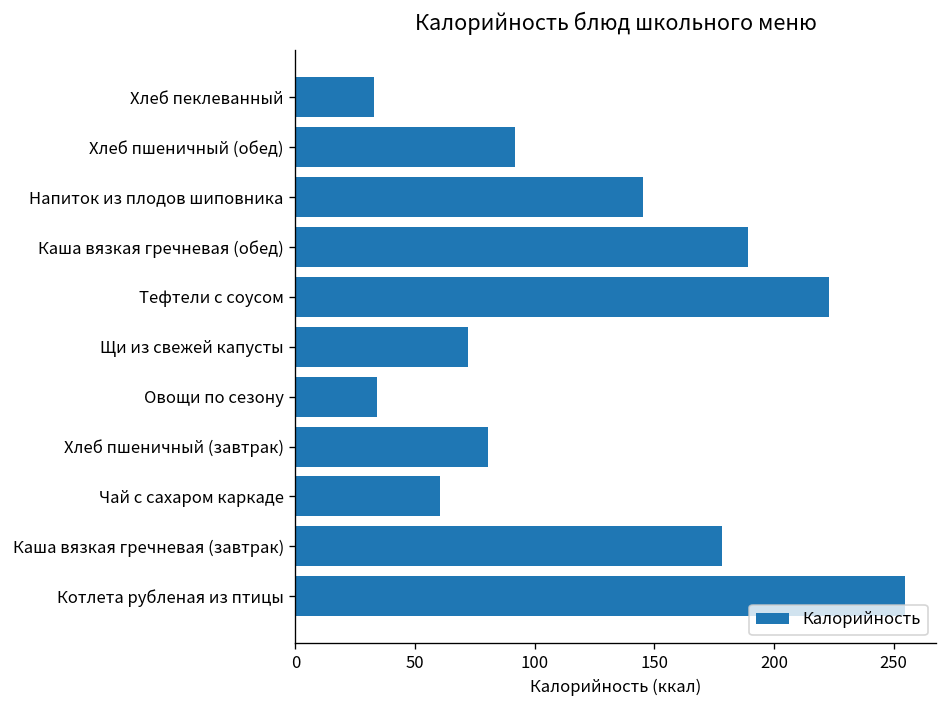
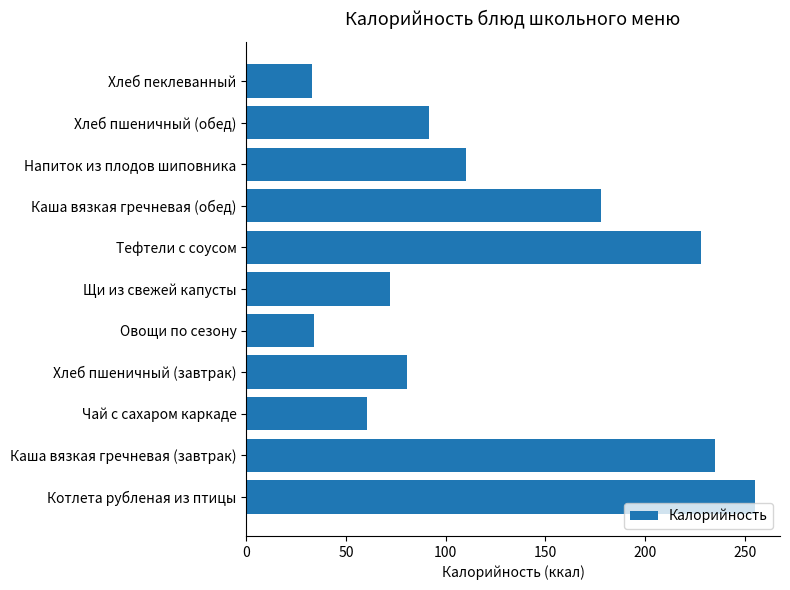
Напиток из плодов шиповника: 145 -> 110
Каша вязкая гречневая (обед): 189 -> 178
Тефтели с соусом: 223 -> 228
Каша вязкая гречневая (завтрак): 178 -> 235
